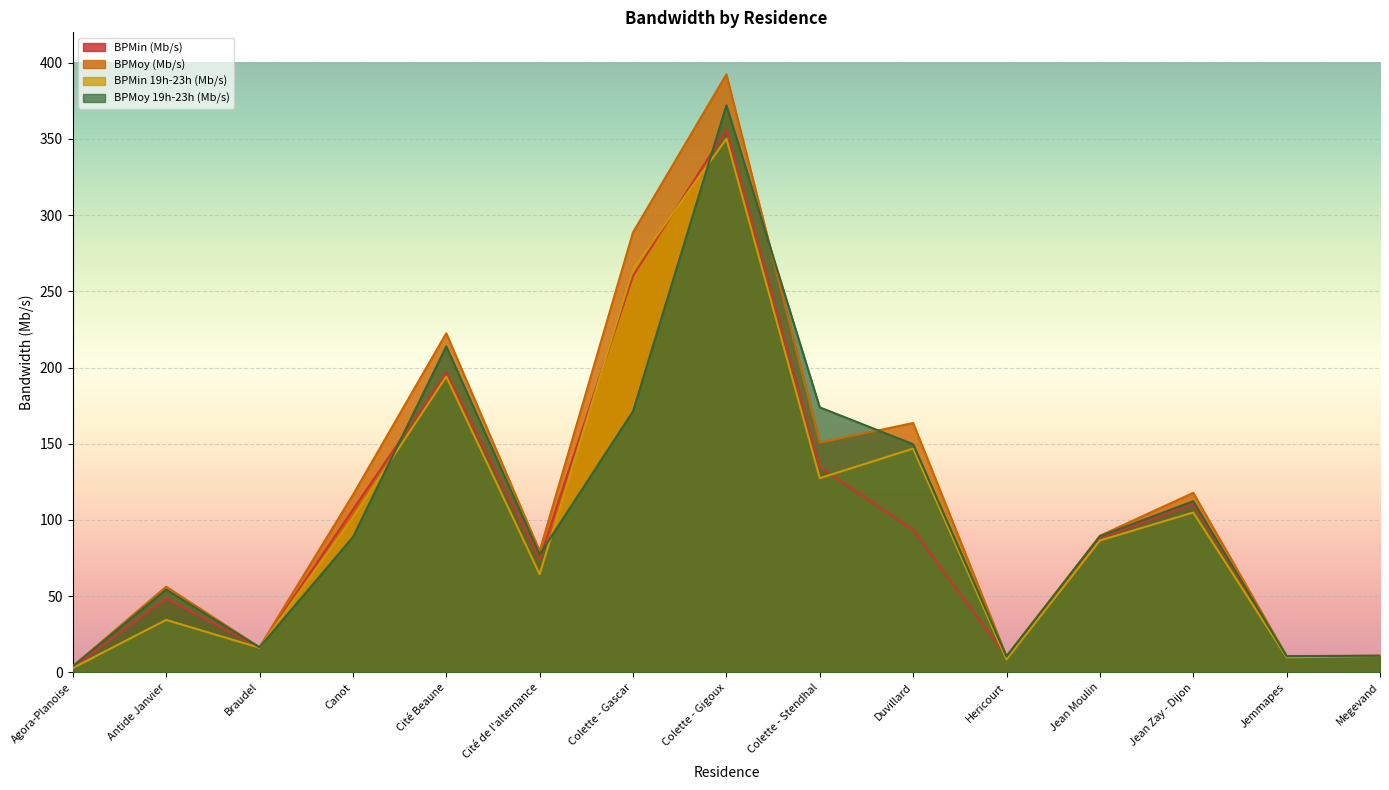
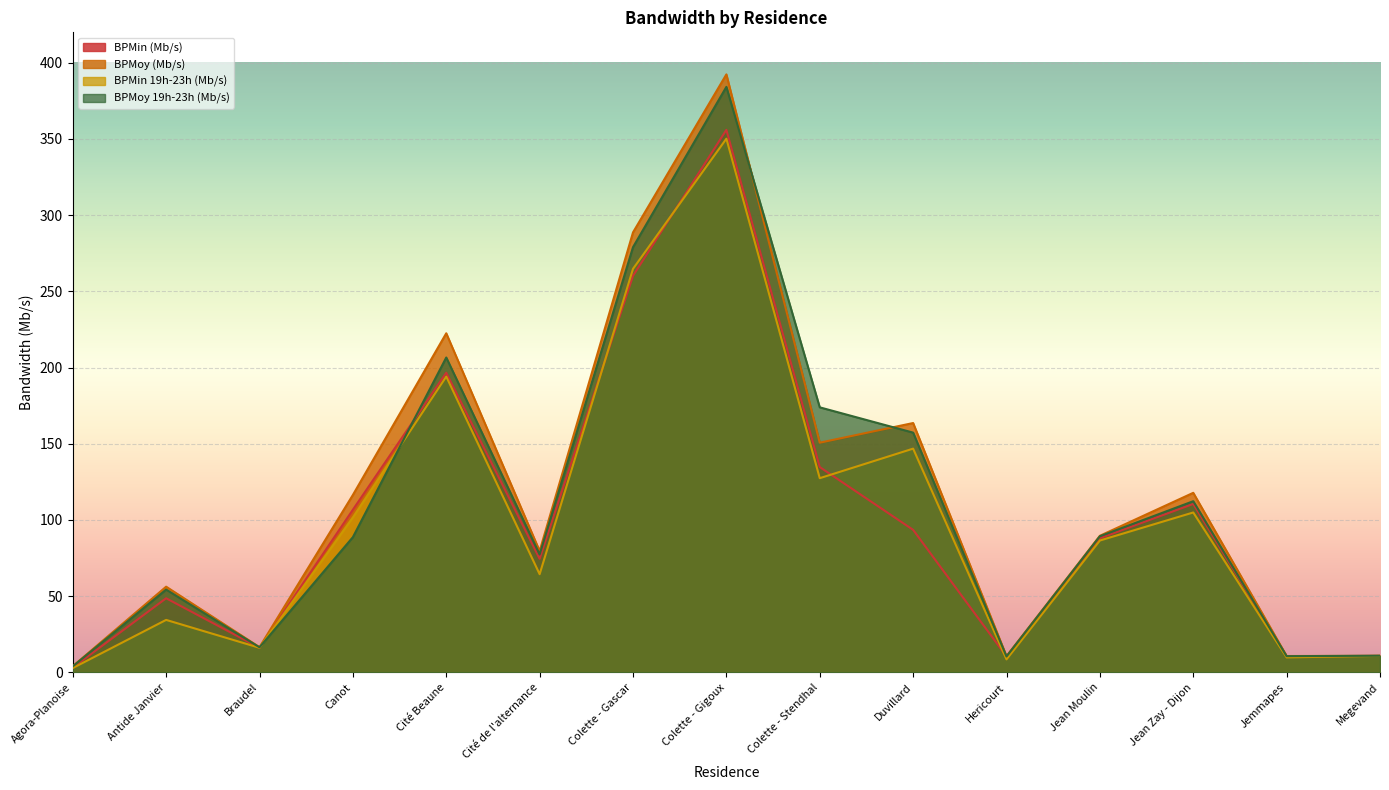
BPMoy 19h-23h (Mb/s), Cité Beaune: 214 -> 207
BPMoy 19h-23h (Mb/s), Colette - Gascar: 171 -> 279
BPMoy 19h-23h (Mb/s), Colette - Gigoux: 372 -> 384
BPMoy 19h-23h (Mb/s), Duvillard: 150 -> 157
